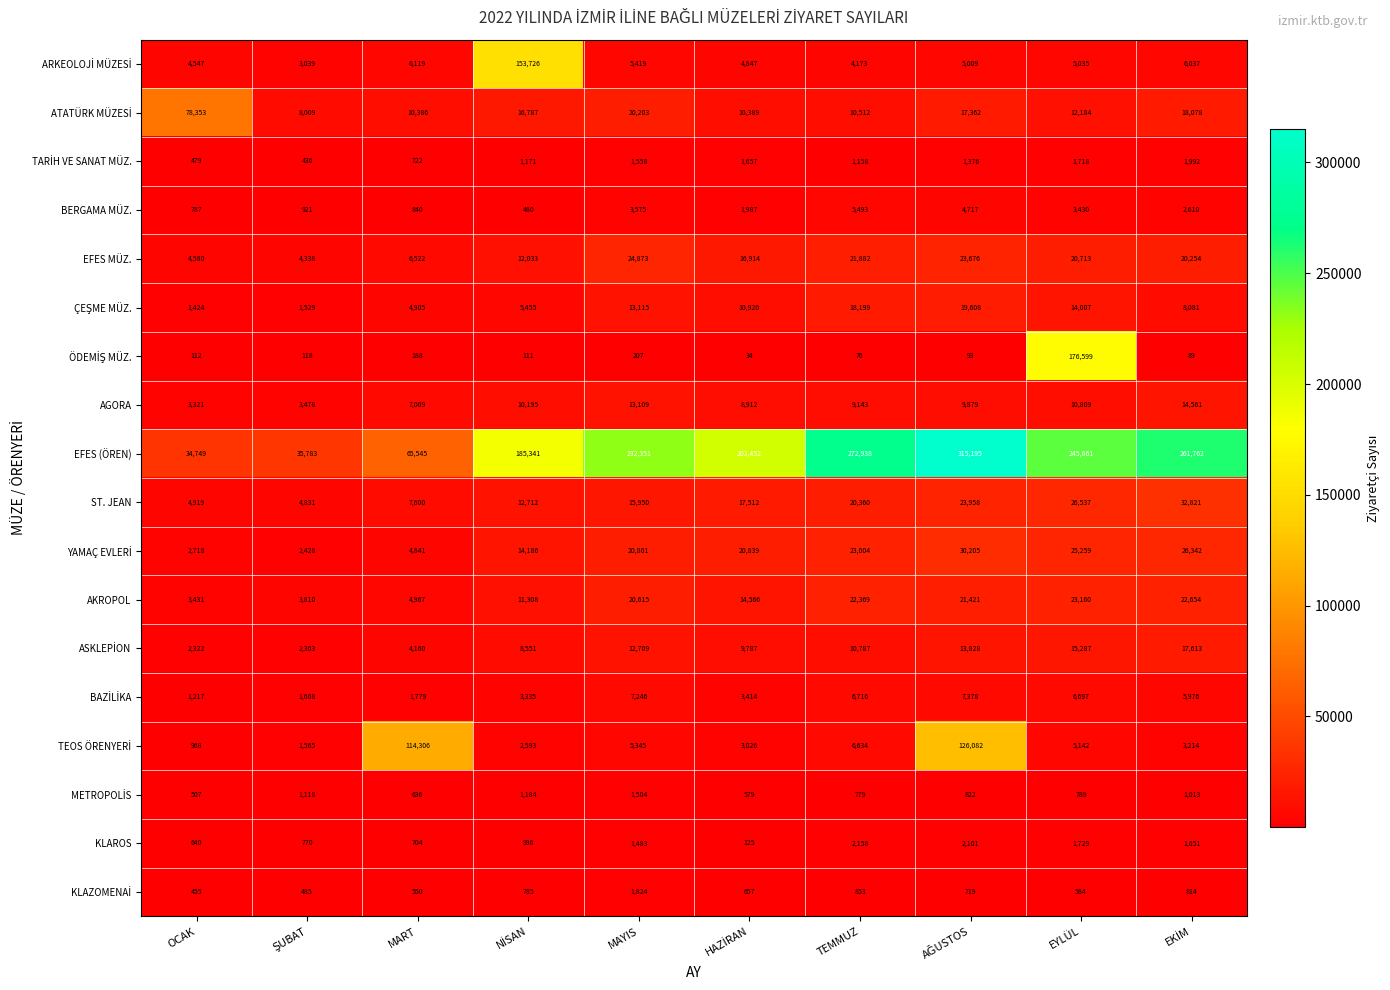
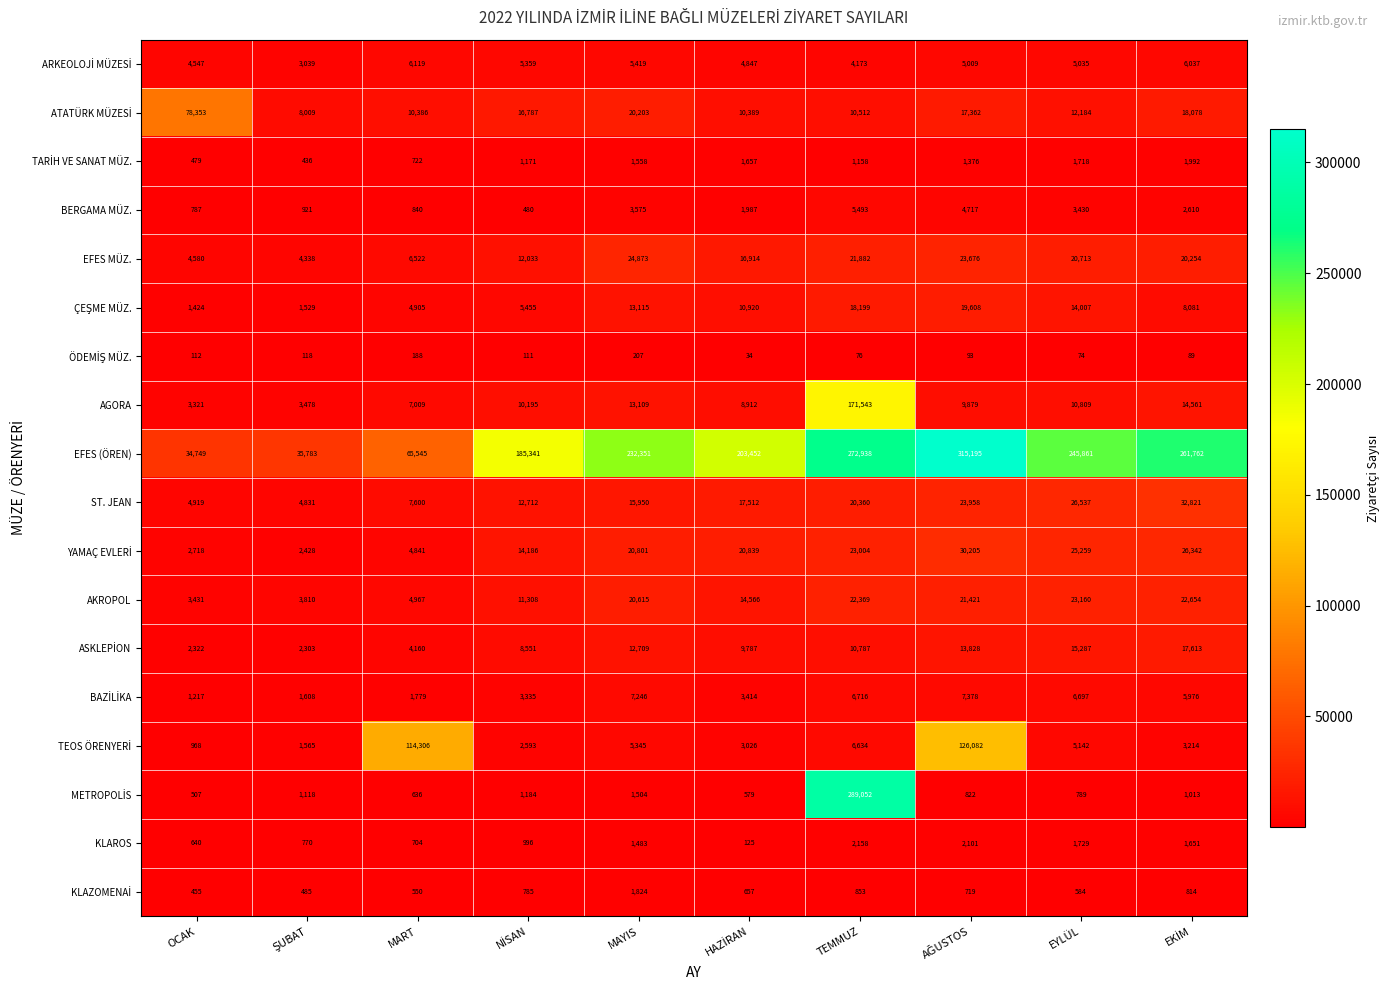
ARKEOLOJİ MÜZESİ, NİSAN: 153,726 -> 5,359
ÖDEMİŞ MÜZ., EYLÜL: 176,599 -> 74
AGORA, TEMMUZ: 9,143 -> 171,543
METROPOLİS, TEMMUZ: 779 -> 289,052
